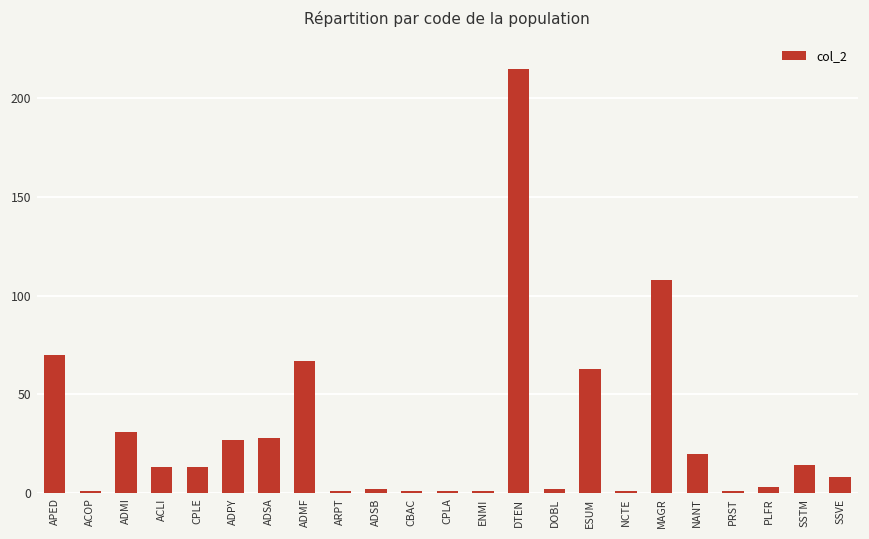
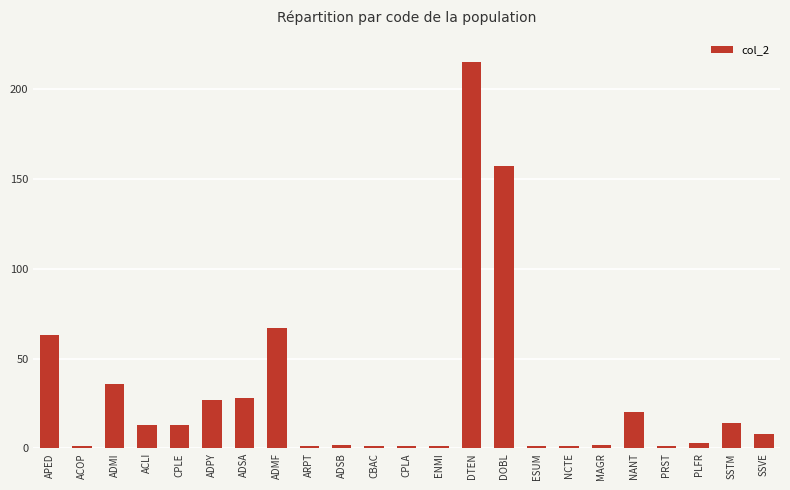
APED: 70 -> 63
ADMI: 31 -> 36
DOBL: 2 -> 157
ESUM: 63 -> 1
MAGR: 108 -> 2
